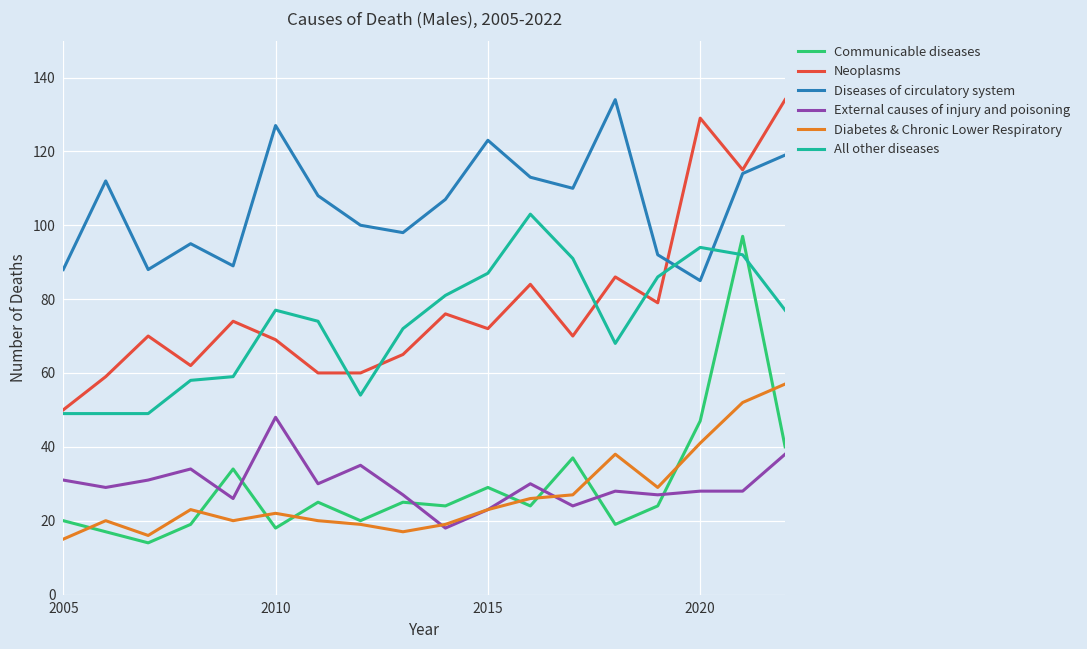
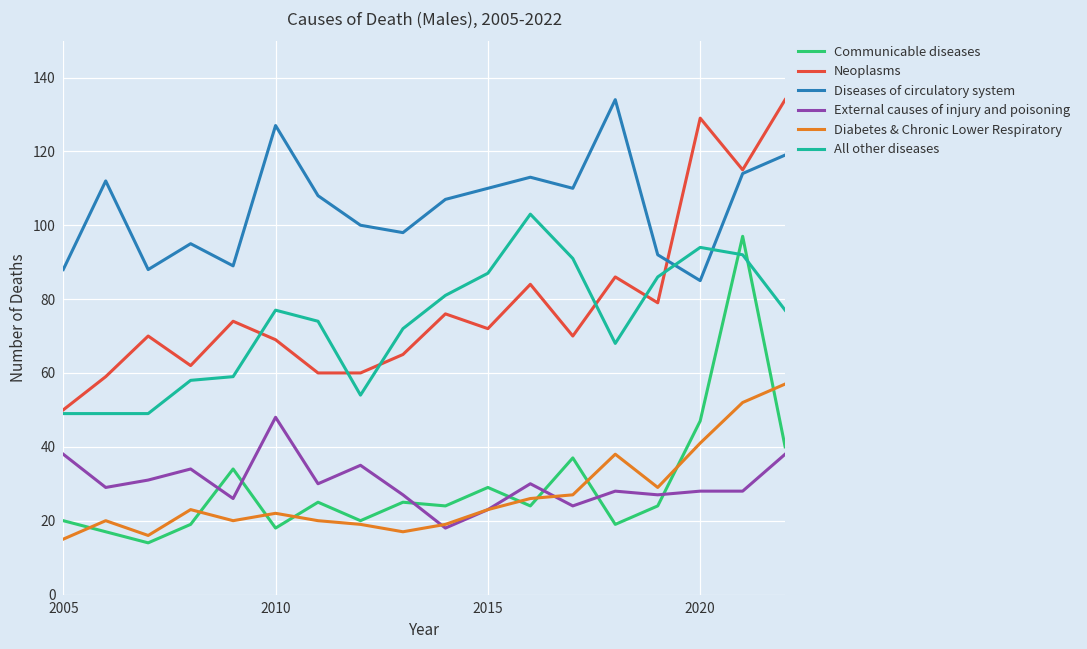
External causes of injury and poisoning, 2005: 31 -> 38
Diseases of circulatory system, 2015: 123 -> 110
